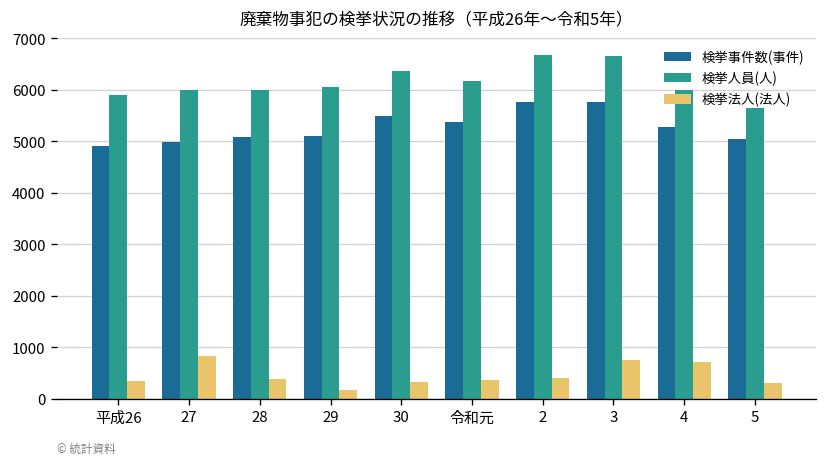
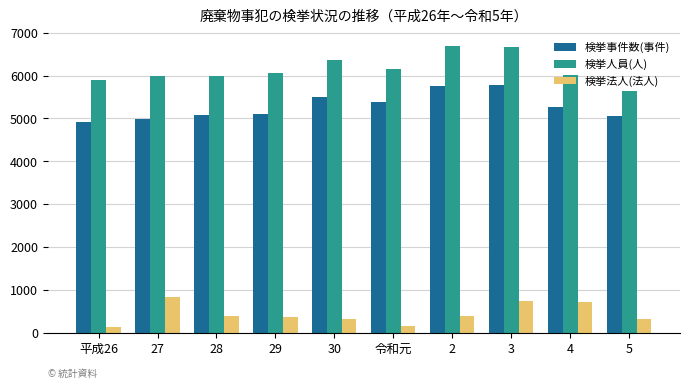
検挙法人(法人), 平成26: 300 -> 100
検挙法人(法人), 29: 200 -> 400
検挙法人(法人), 令和元: 400 -> 200
